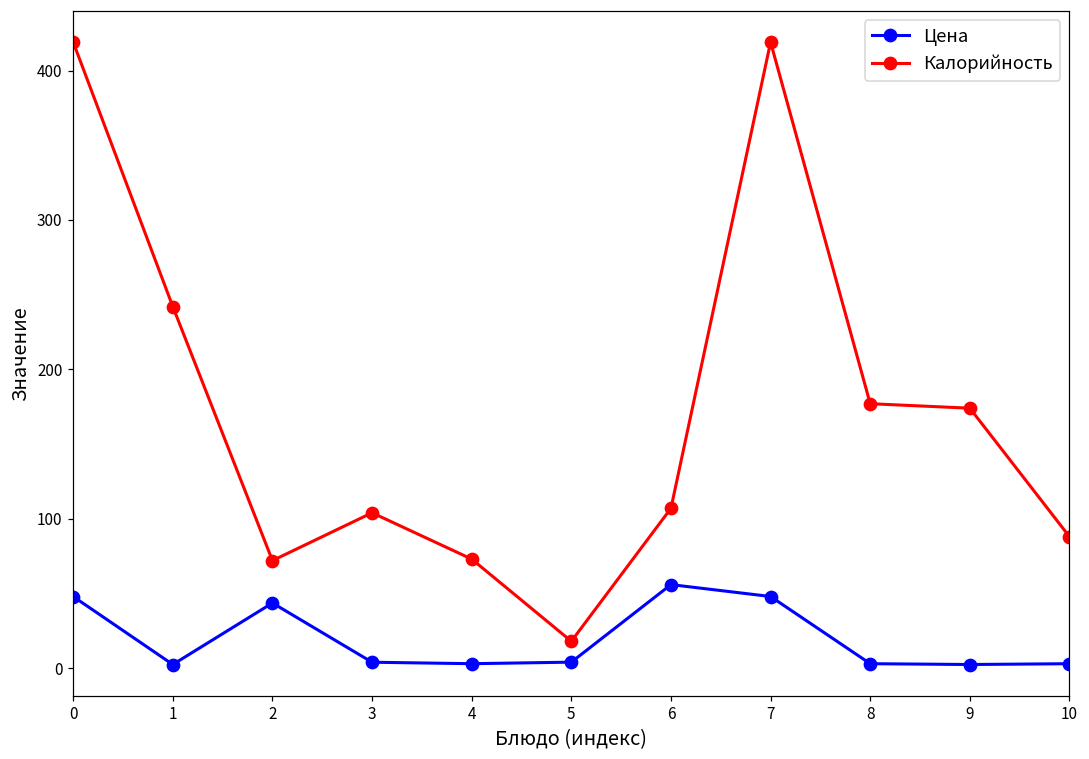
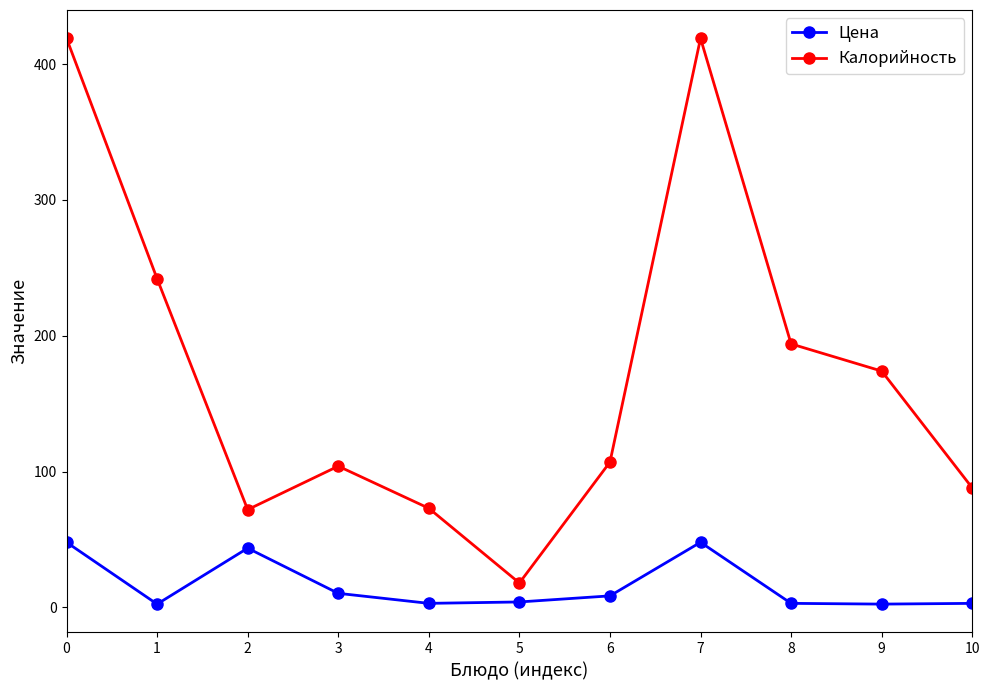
Цена, 3: 4 -> 10
Цена, 6: 56 -> 9
Калорийность, 8: 177 -> 194
